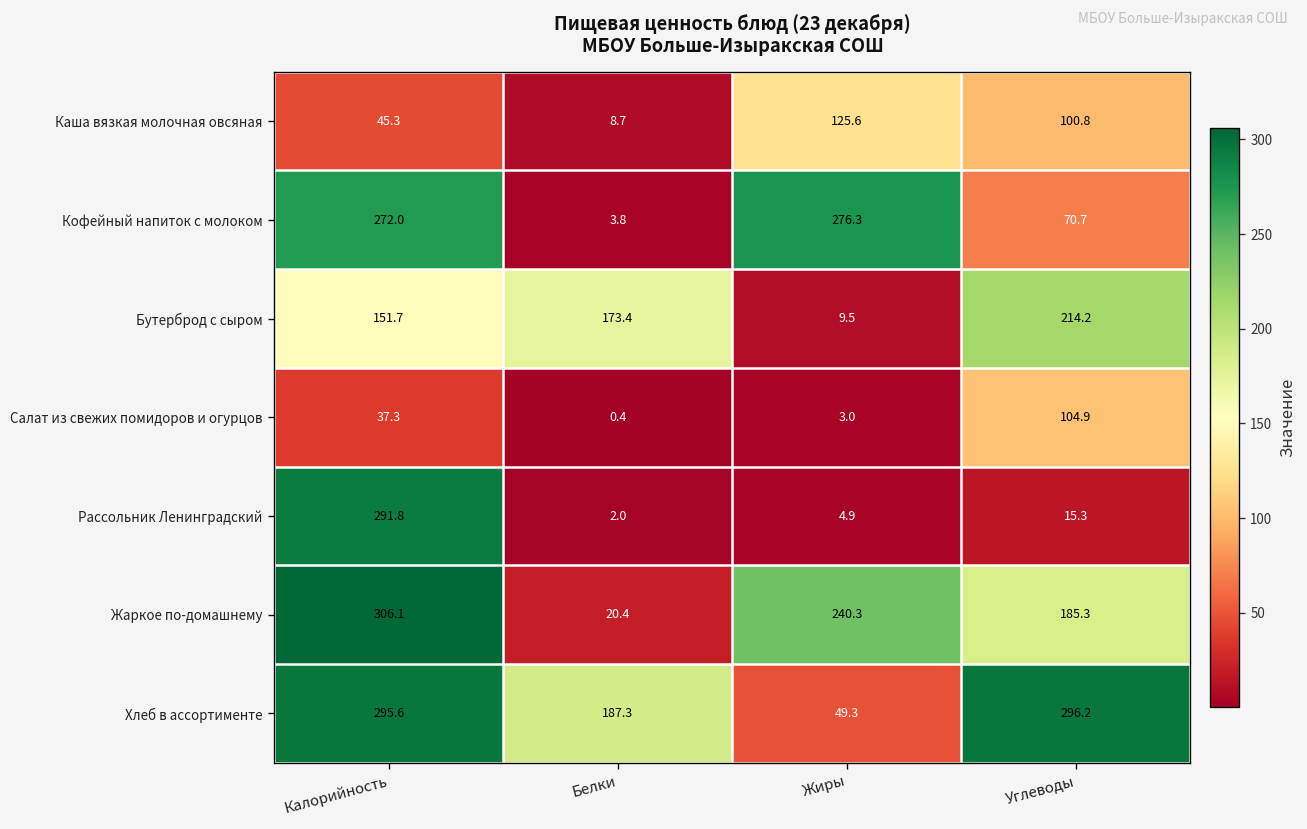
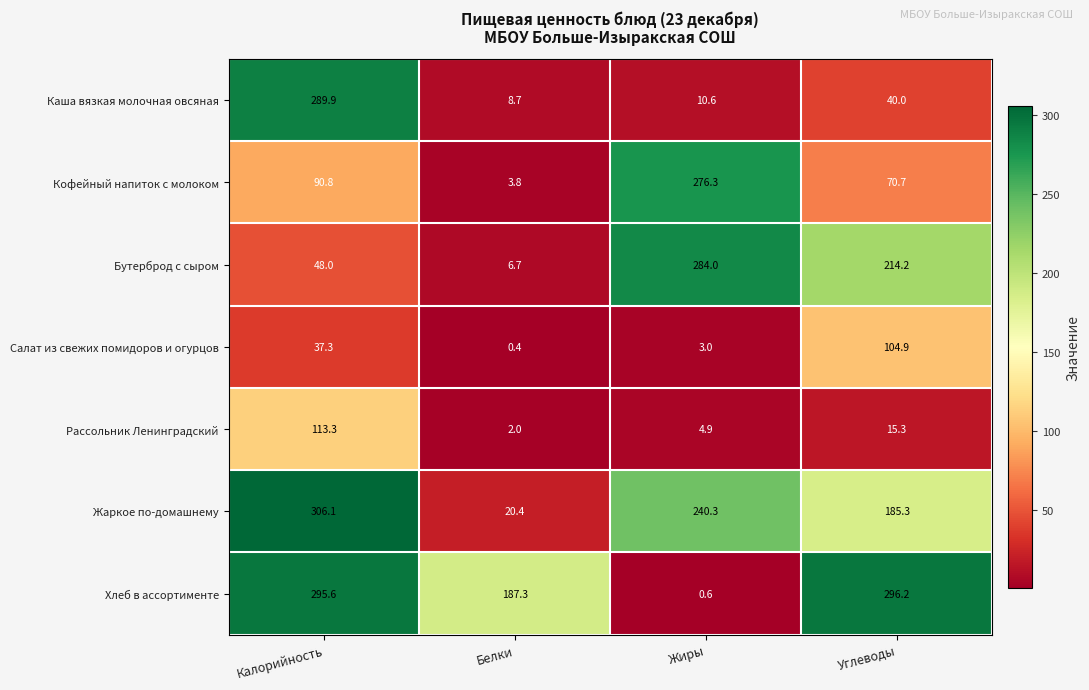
Каша вязкая молочная овсяная, Калорийность: 45.3 -> 289.9
Каша вязкая молочная овсяная, Жиры: 125.6 -> 10.6
Каша вязкая молочная овсяная, Углеводы: 100.8 -> 40.0
Кофейный напиток с молоком, Калорийность: 272.0 -> 90.8
Бутерброд с сыром, Калорийность: 151.7 -> 48.0
Бутерброд с сыром, Белки: 173.4 -> 6.7
Бутерброд с сыром, Жиры: 9.5 -> 284.0
Рассольник Ленинградский, Калорийность: 291.8 -> 113.3
Хлеб в ассортименте, Жиры: 49.3 -> 0.6
